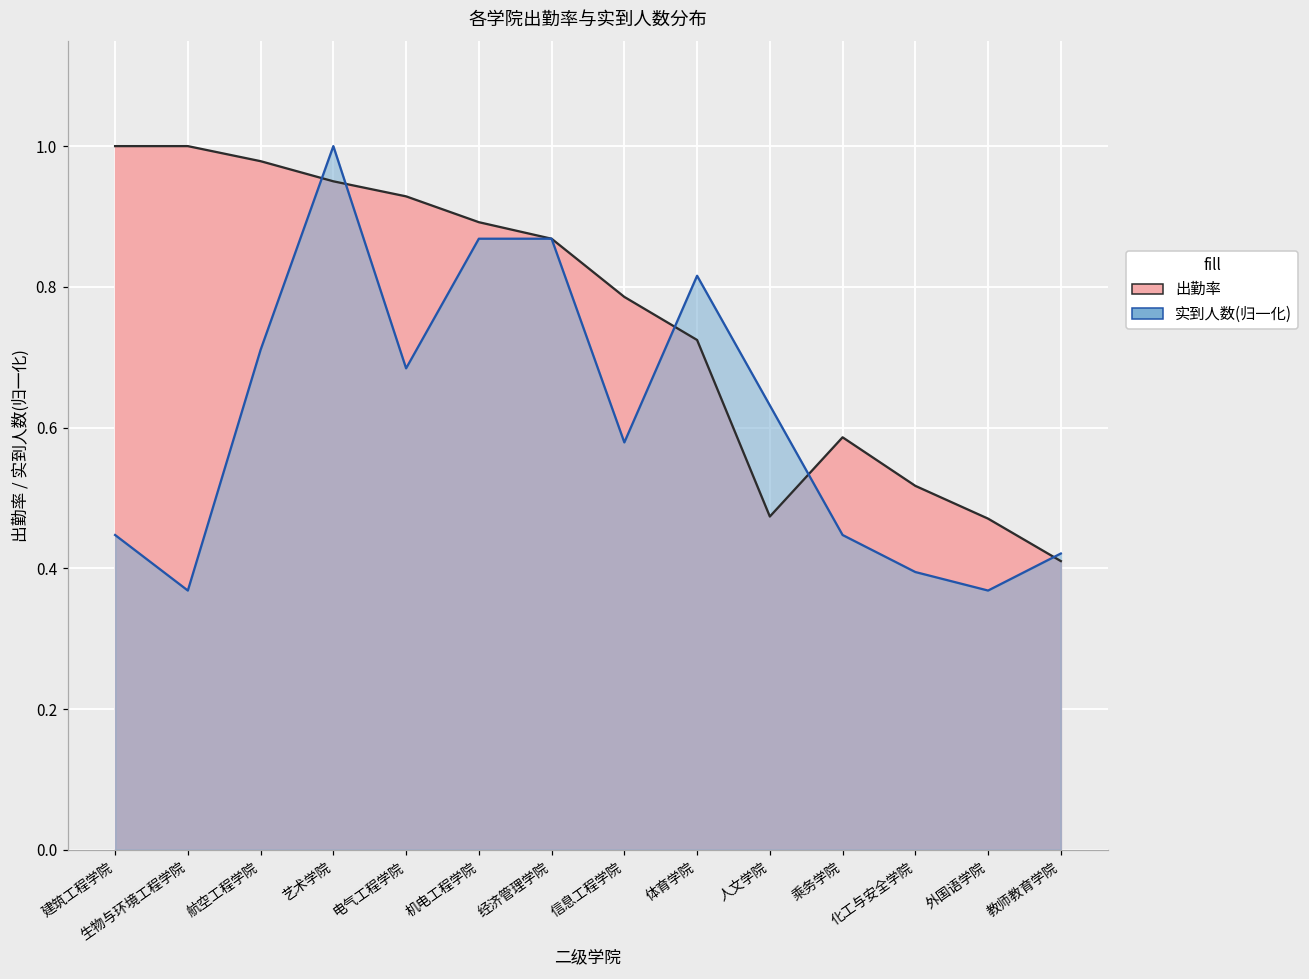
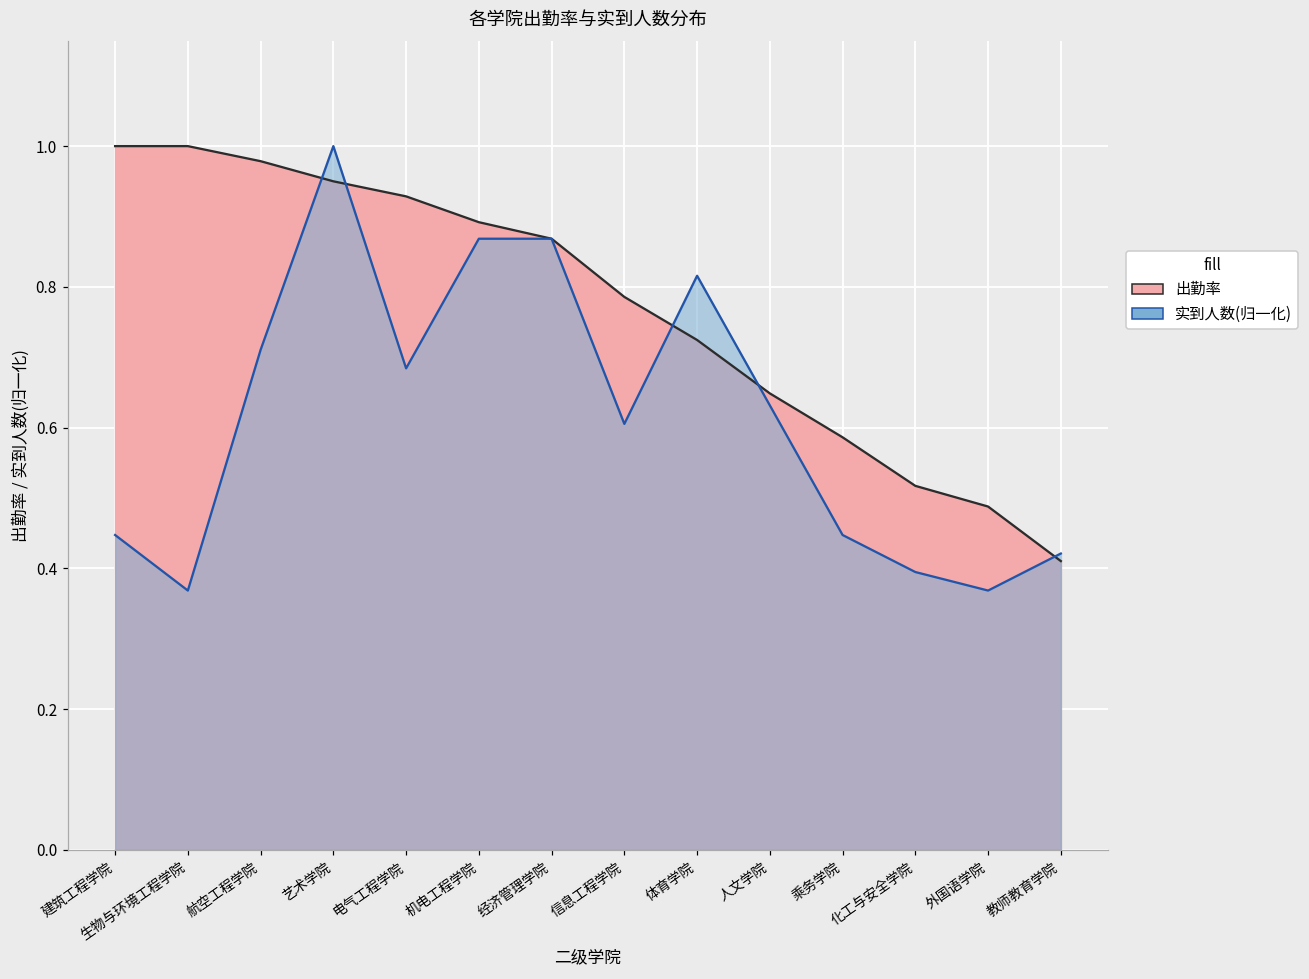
实到人数(归一化), 信息工程学院: 0.58 -> 0.61
出勤率, 人文学院: 0.47 -> 0.65
出勤率, 外国语学院: 0.47 -> 0.49
